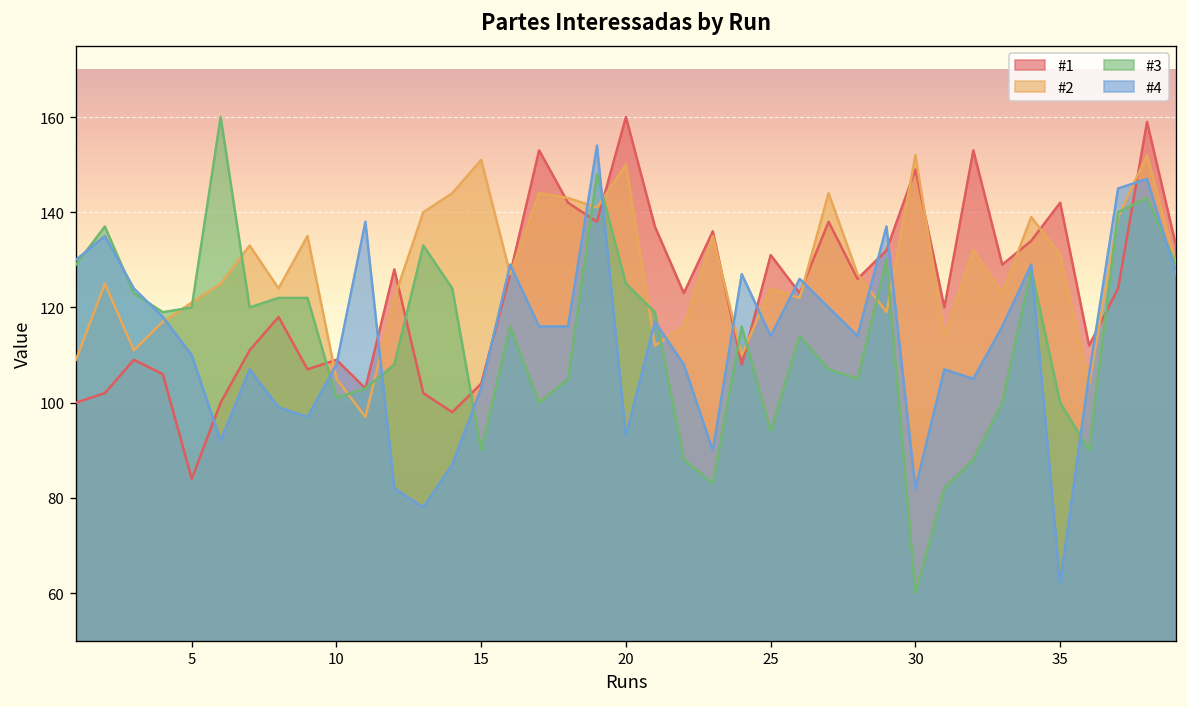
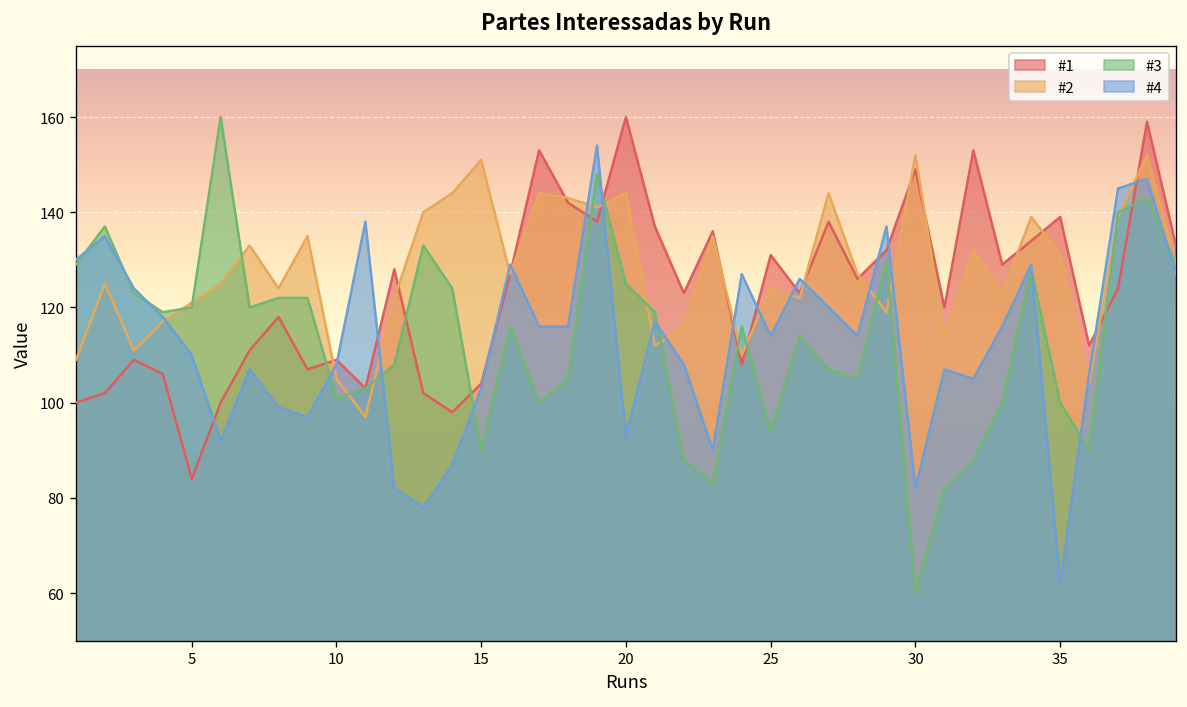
#2, 20: 150 -> 144
#1, 35: 142 -> 139
